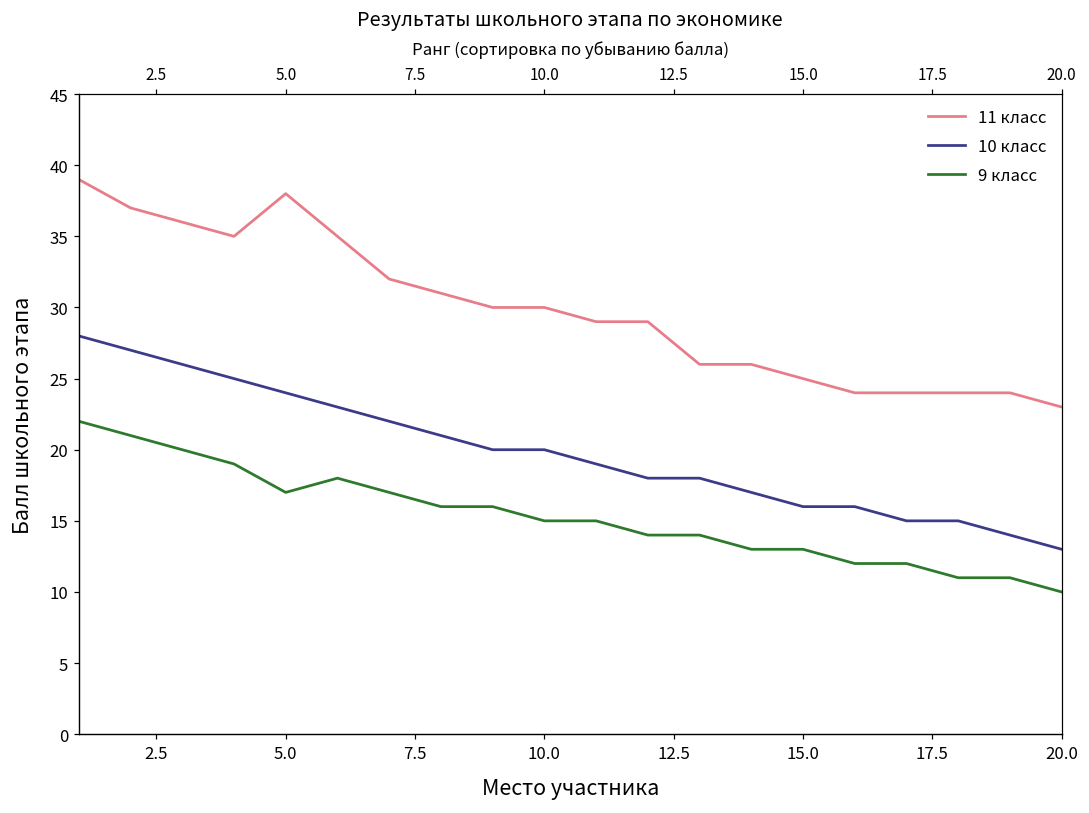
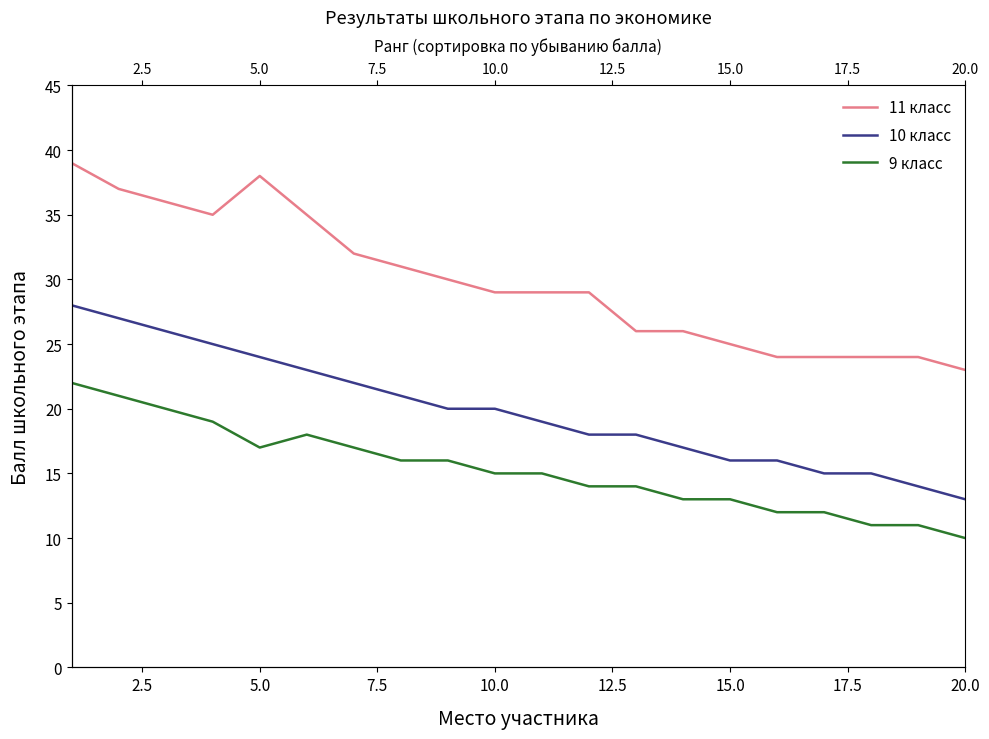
11 класс, 10.0: 30 -> 29
